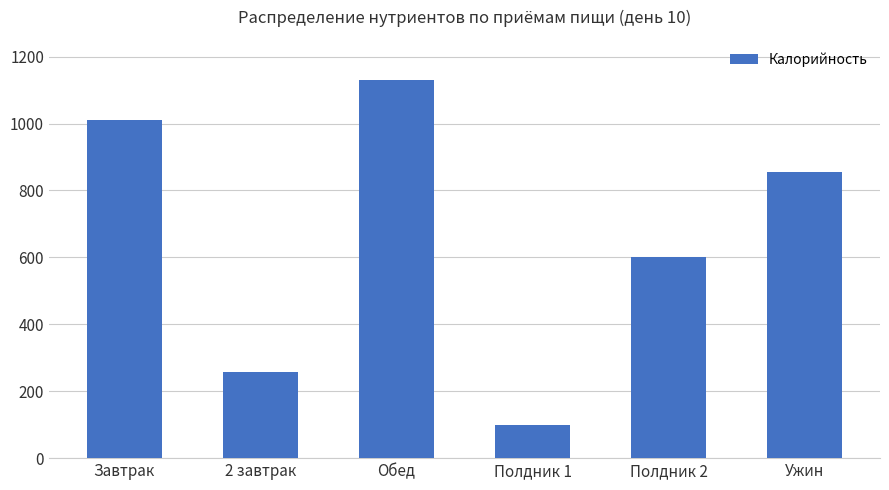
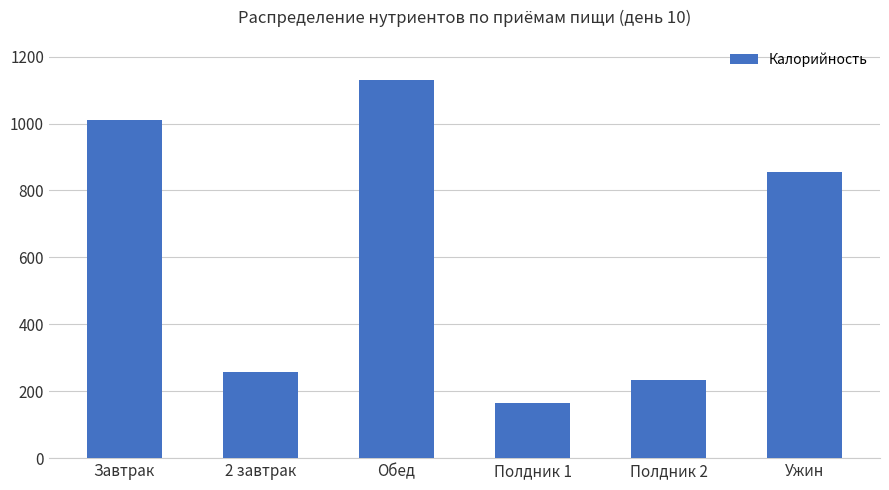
Полдник 1: 100 -> 160
Полдник 2: 600 -> 230
